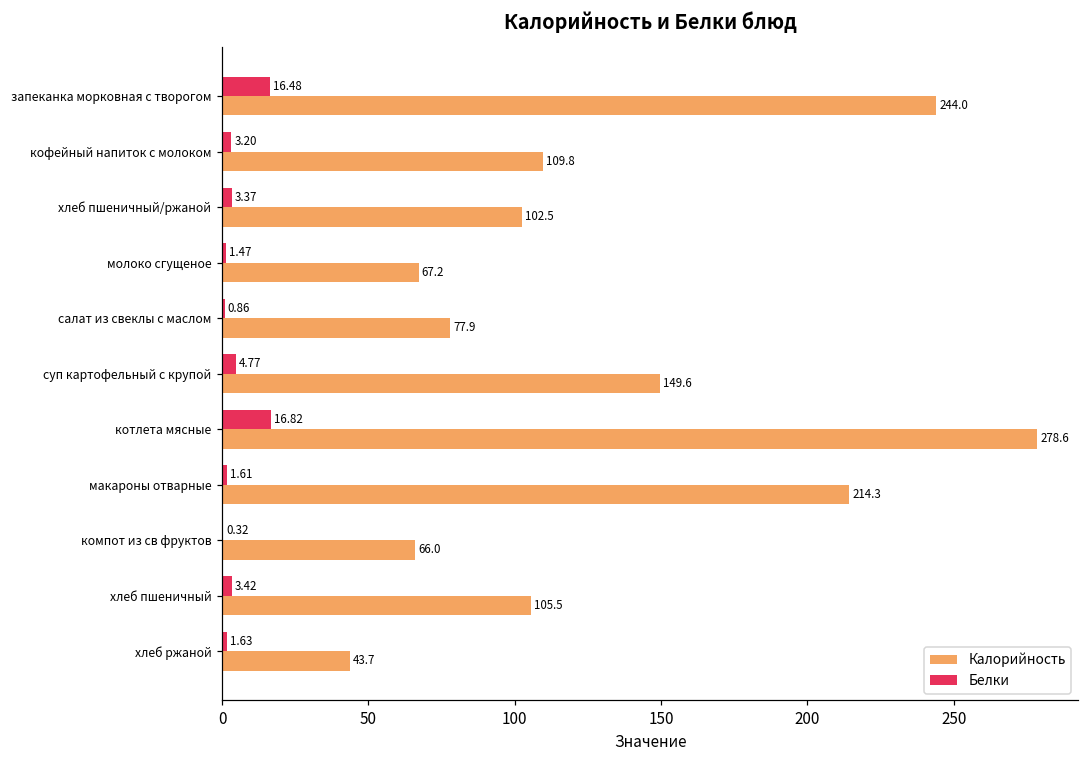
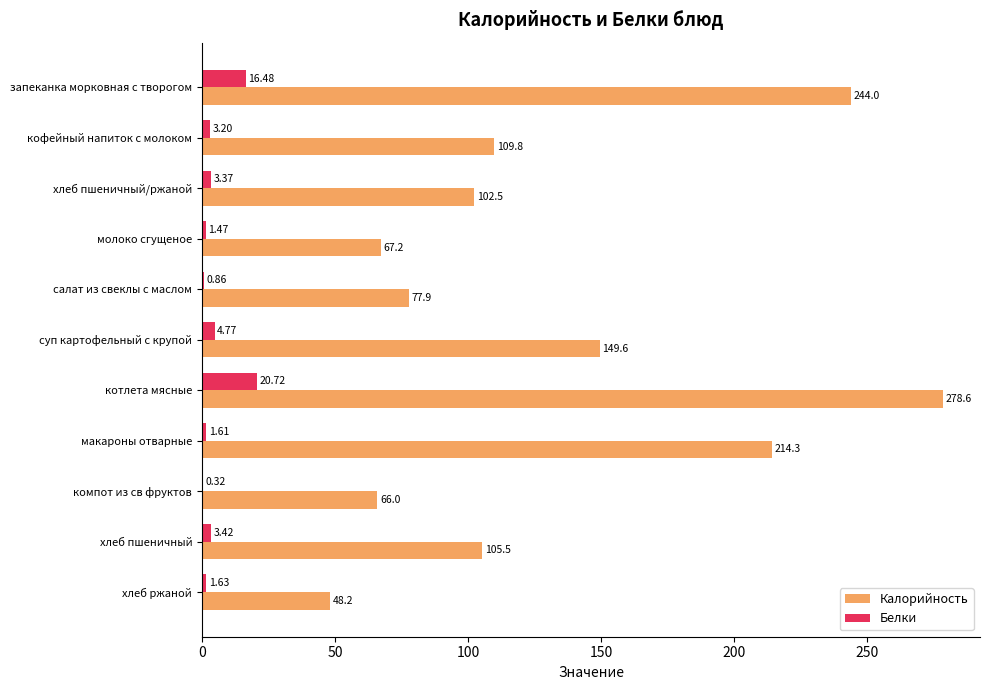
Белки, котлета мясные: 16.82 -> 20.72
Калорийность, хлеб ржаной: 43.7 -> 48.2
